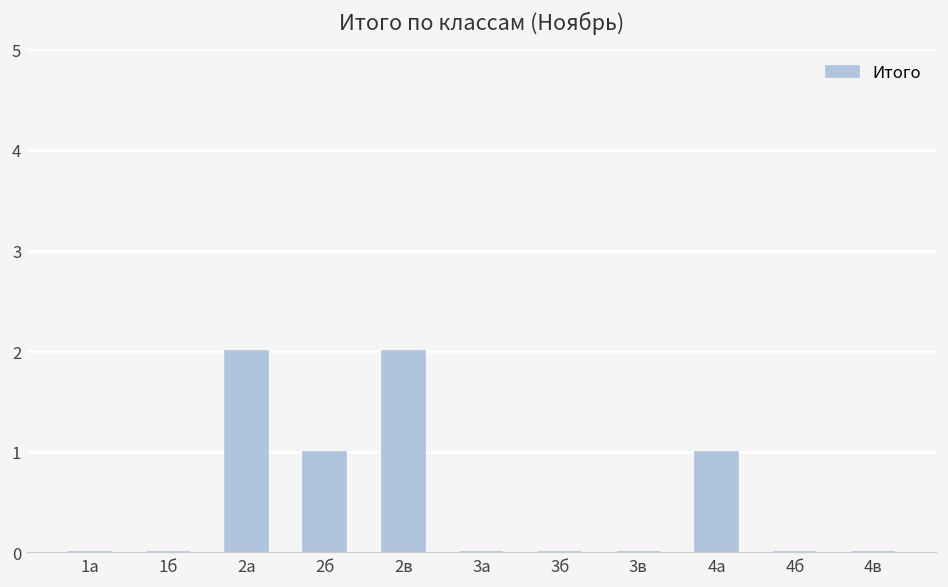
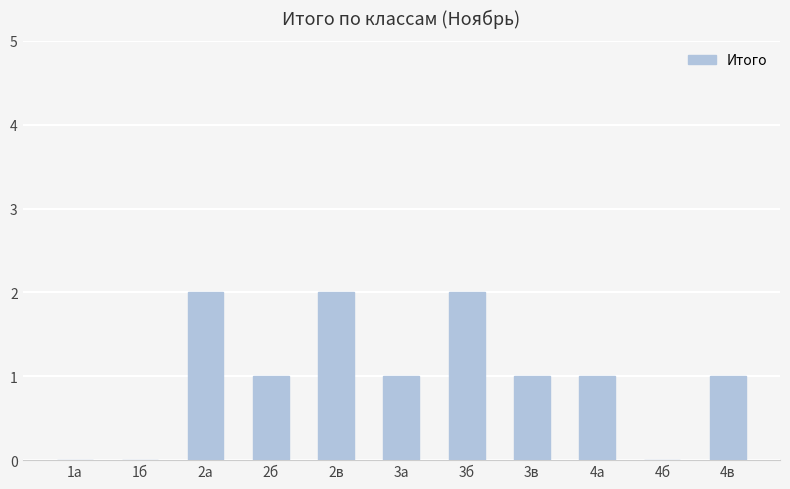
3а: 0 -> 1
3б: 0 -> 2
3в: 0 -> 1
4в: 0 -> 1
